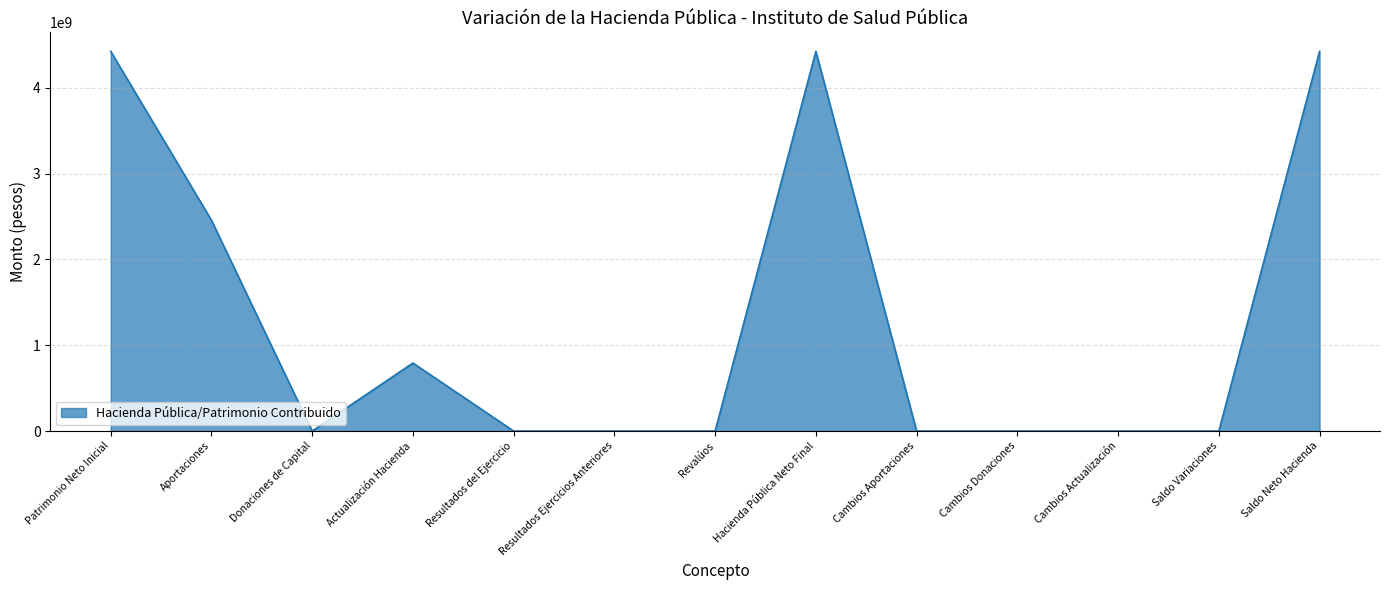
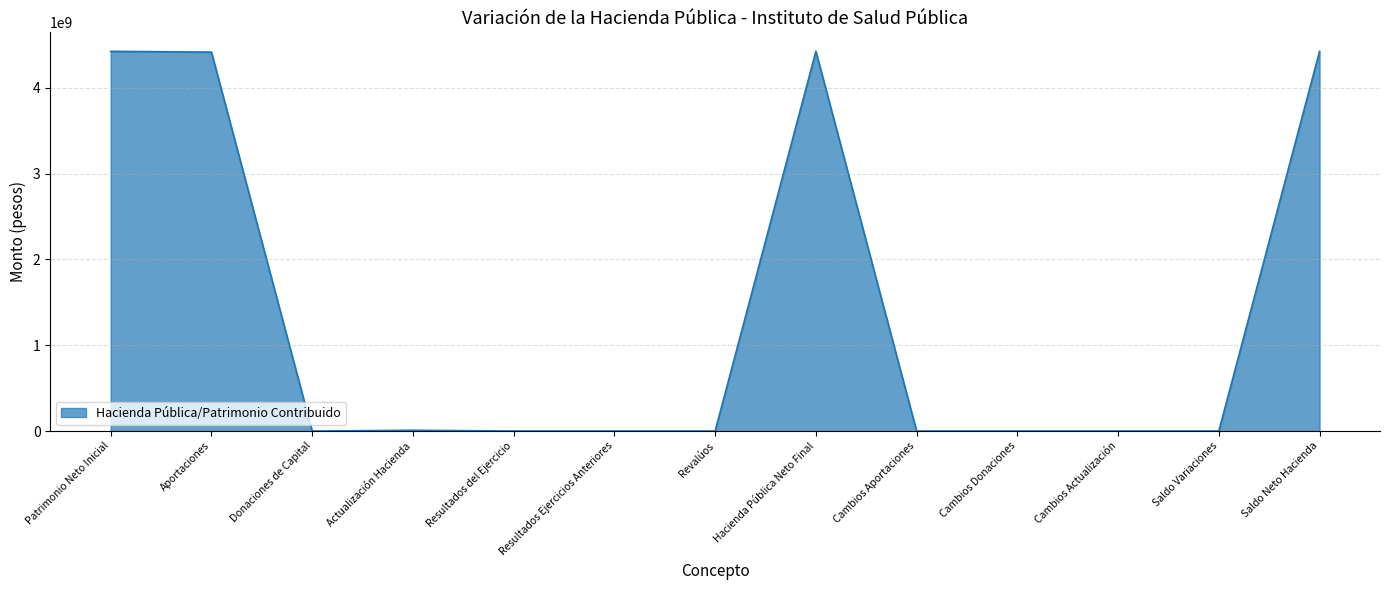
Aportaciones: 2500000000 -> 4400000000
Actualización Hacienda: 800000000 -> 0
